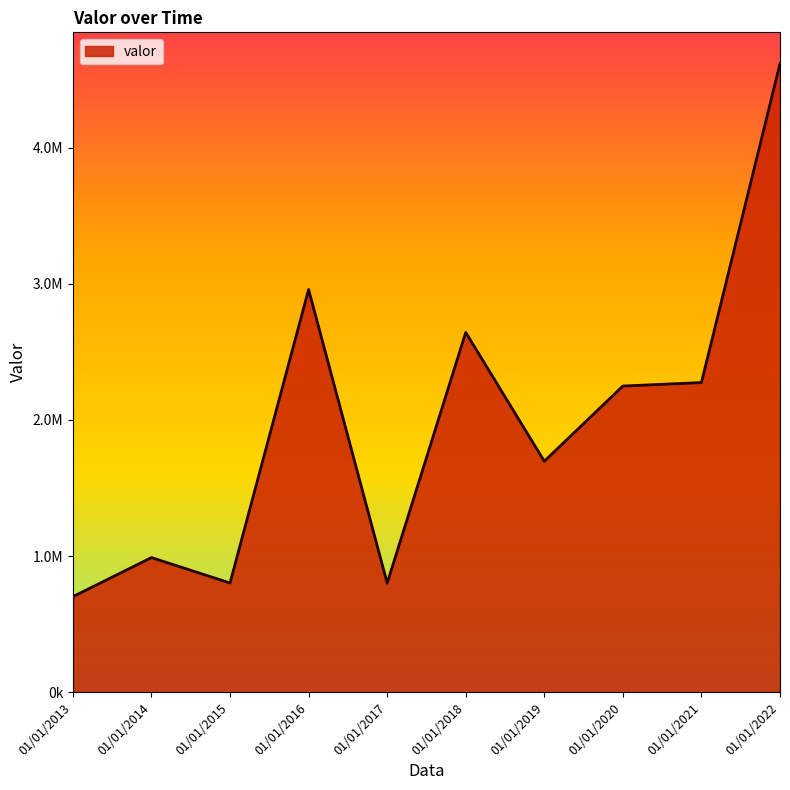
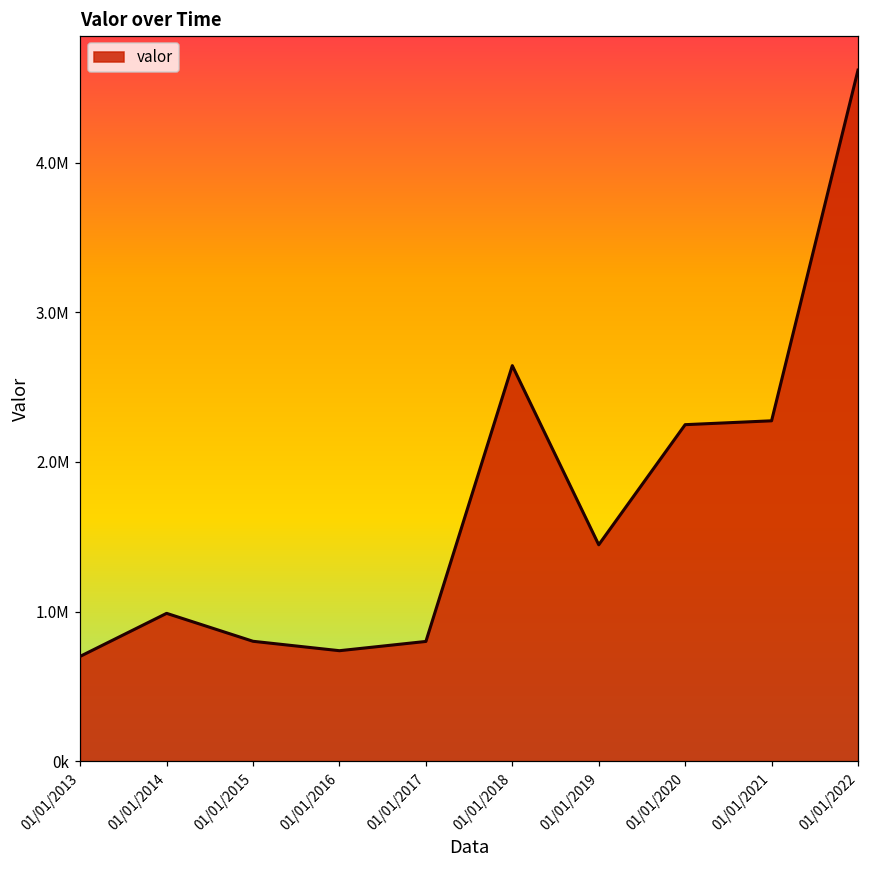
01/01/2016: 2960000 -> 740000
01/01/2019: 1700000 -> 1450000
